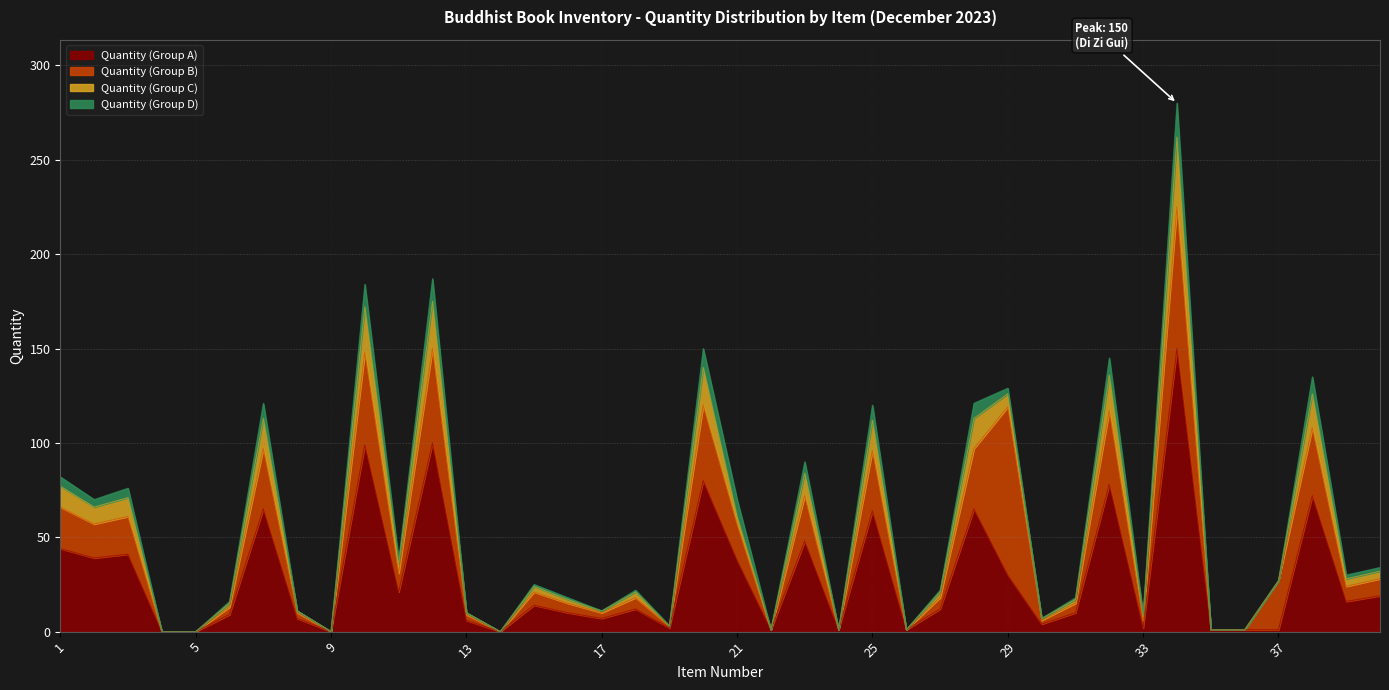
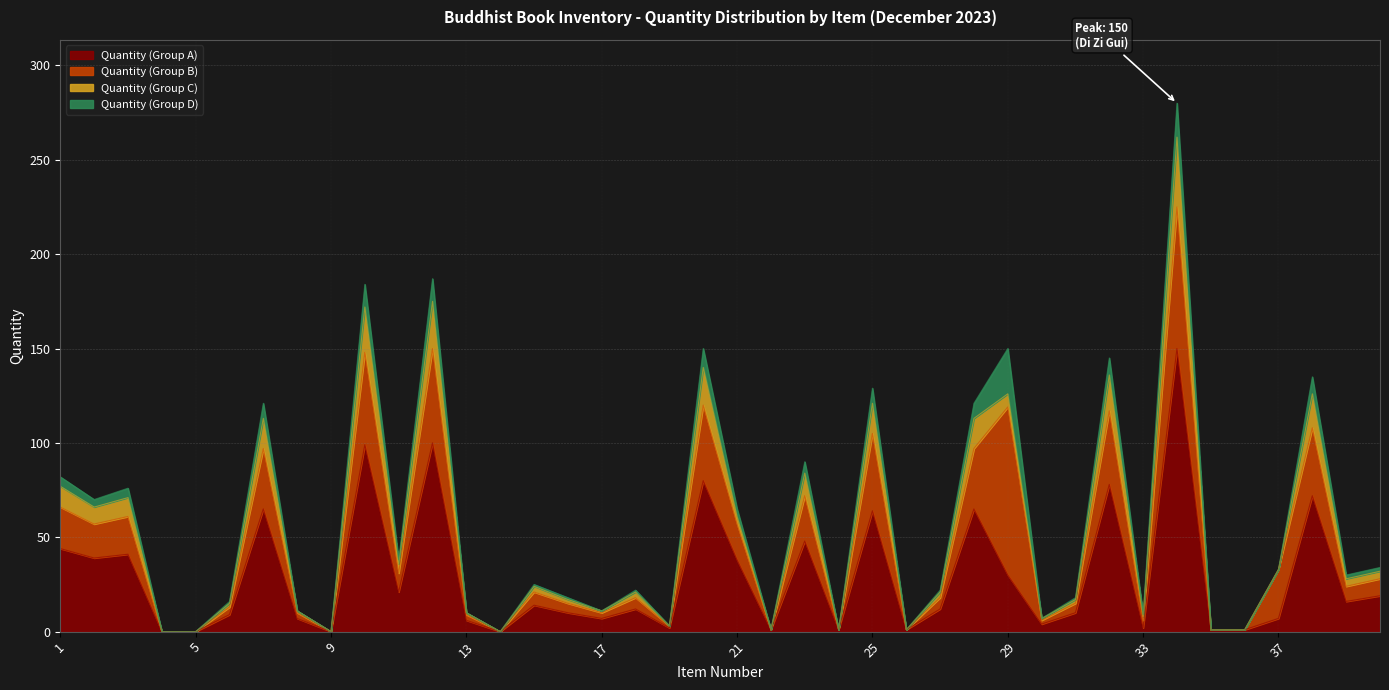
Quantity (Group D), 21: 9 -> 4
Quantity (Group B), 25: 32 -> 41
Quantity (Group D), 29: 3 -> 24
Quantity (Group A), 37: 1 -> 7
